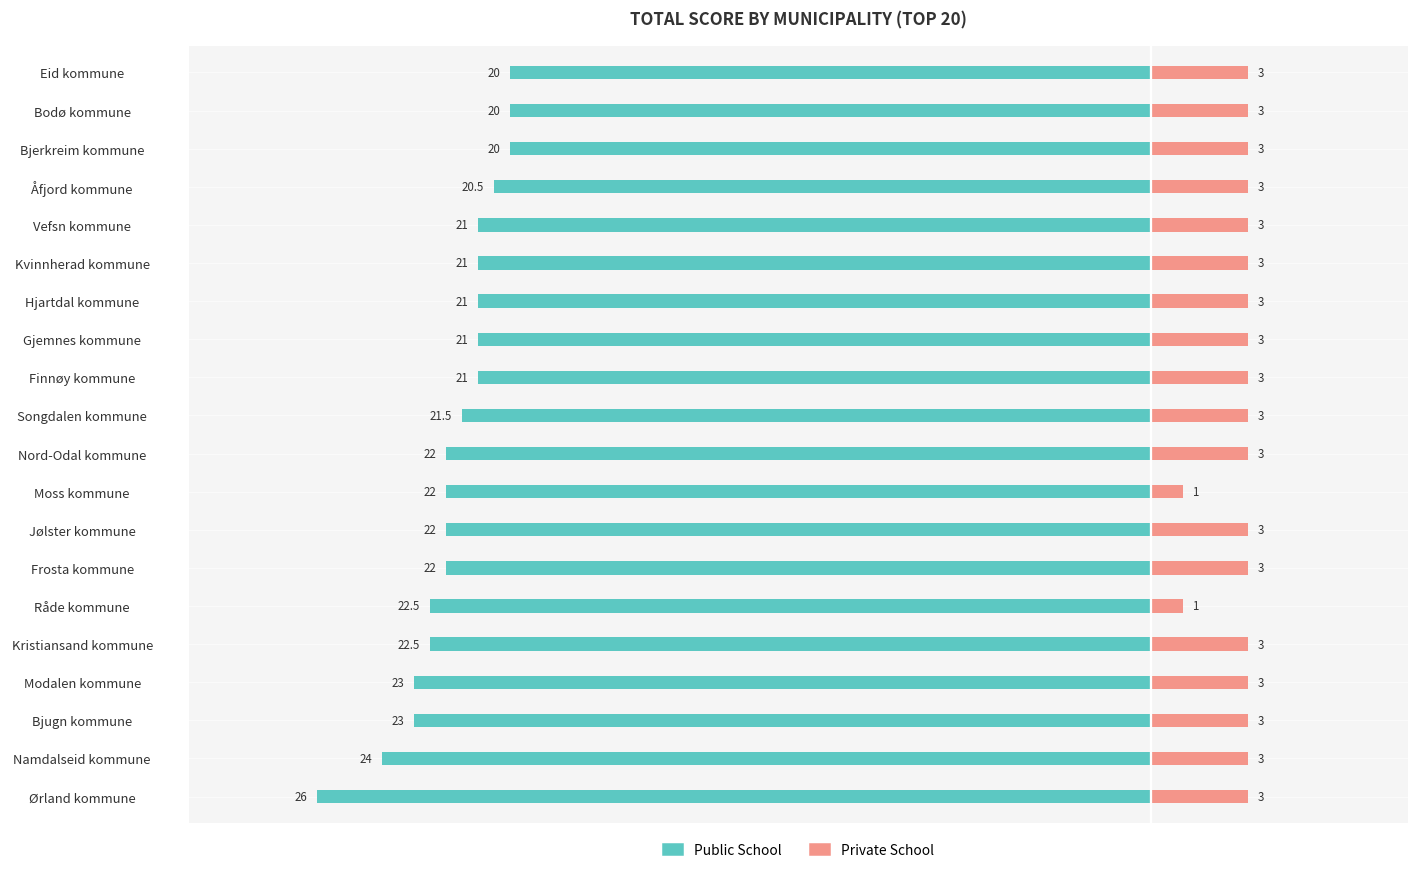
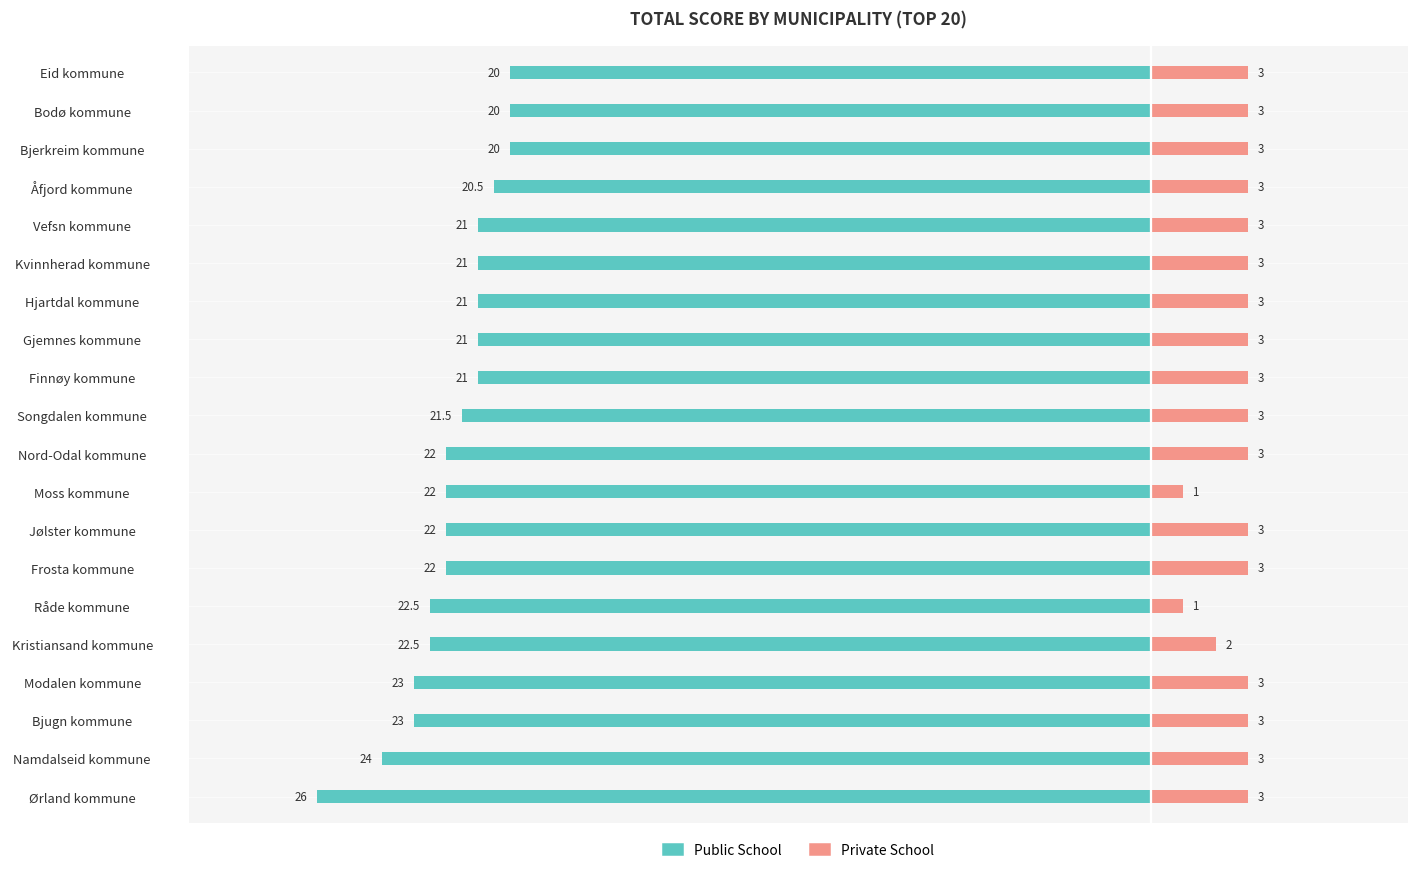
Private School, Kristiansand kommune: 3 -> 2
